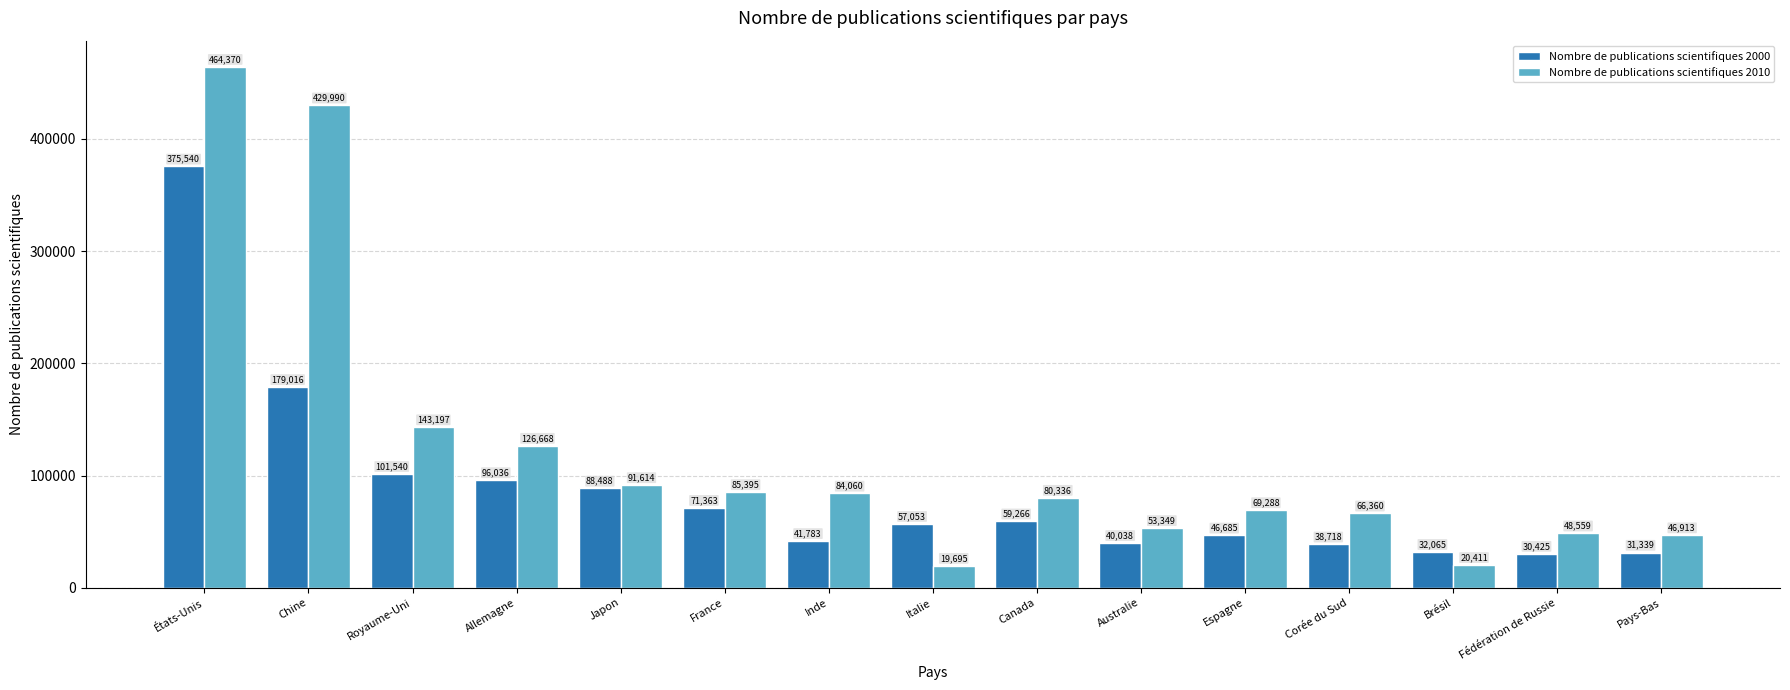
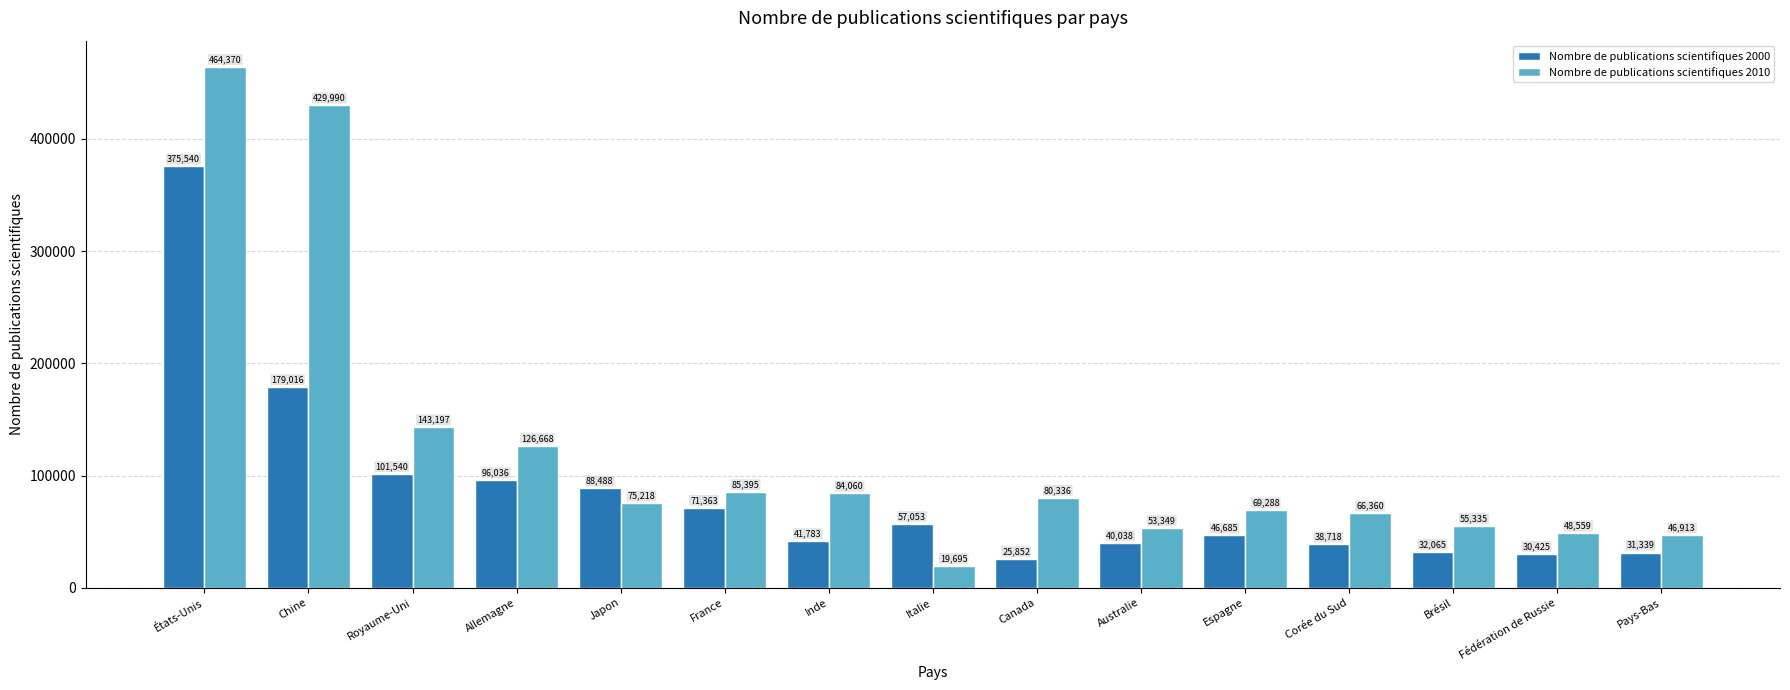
Nombre de publications scientifiques 2010, Japon: 91,614 -> 75,218
Nombre de publications scientifiques 2000, Canada: 59,266 -> 25,852
Nombre de publications scientifiques 2010, Brésil: 20,411 -> 55,335
